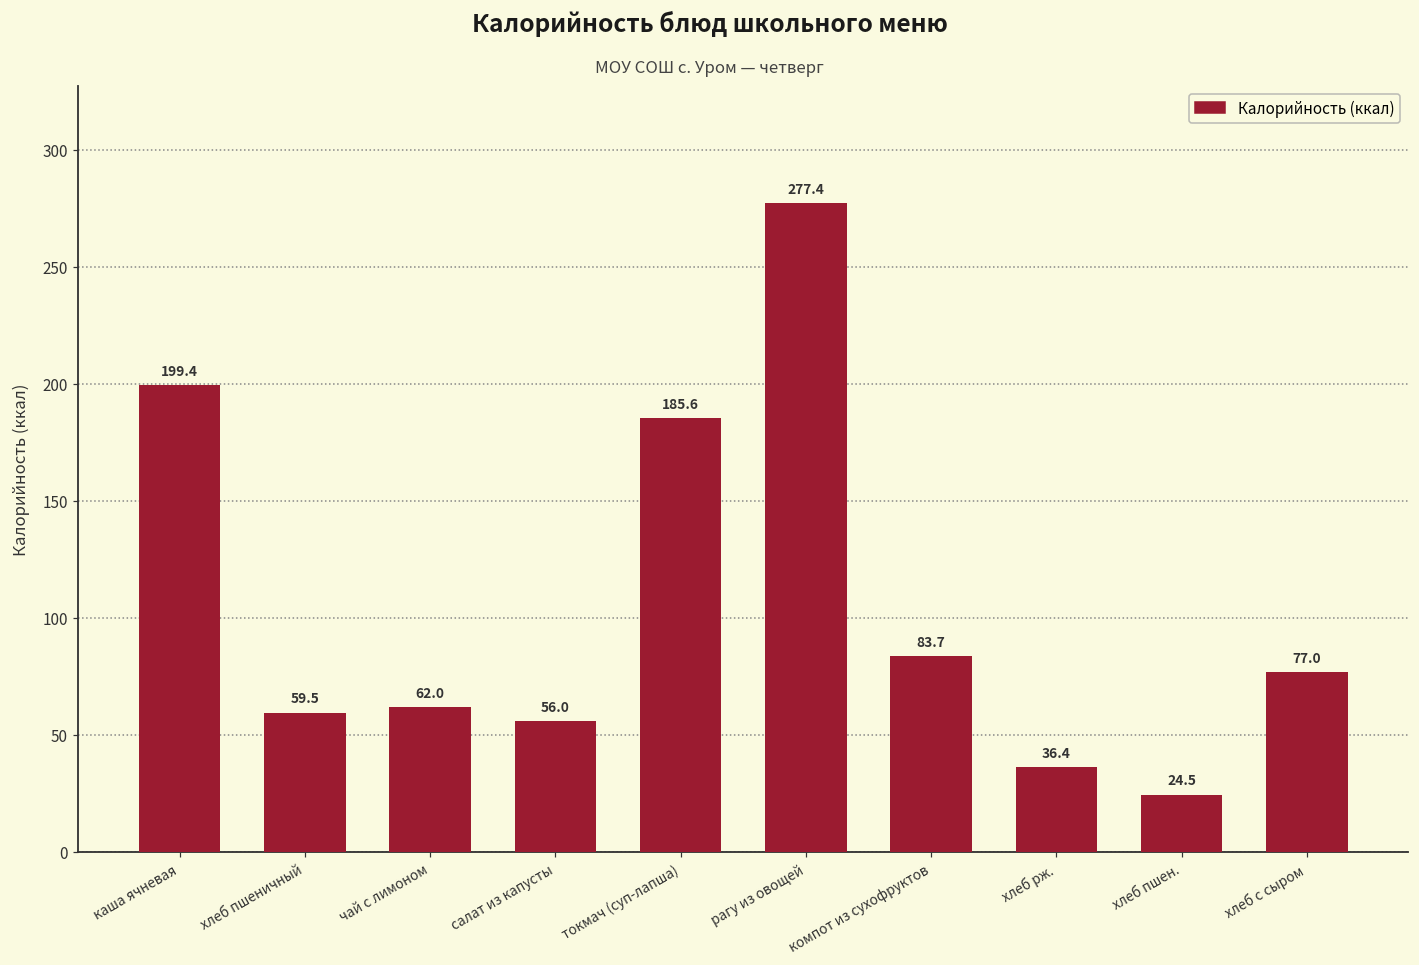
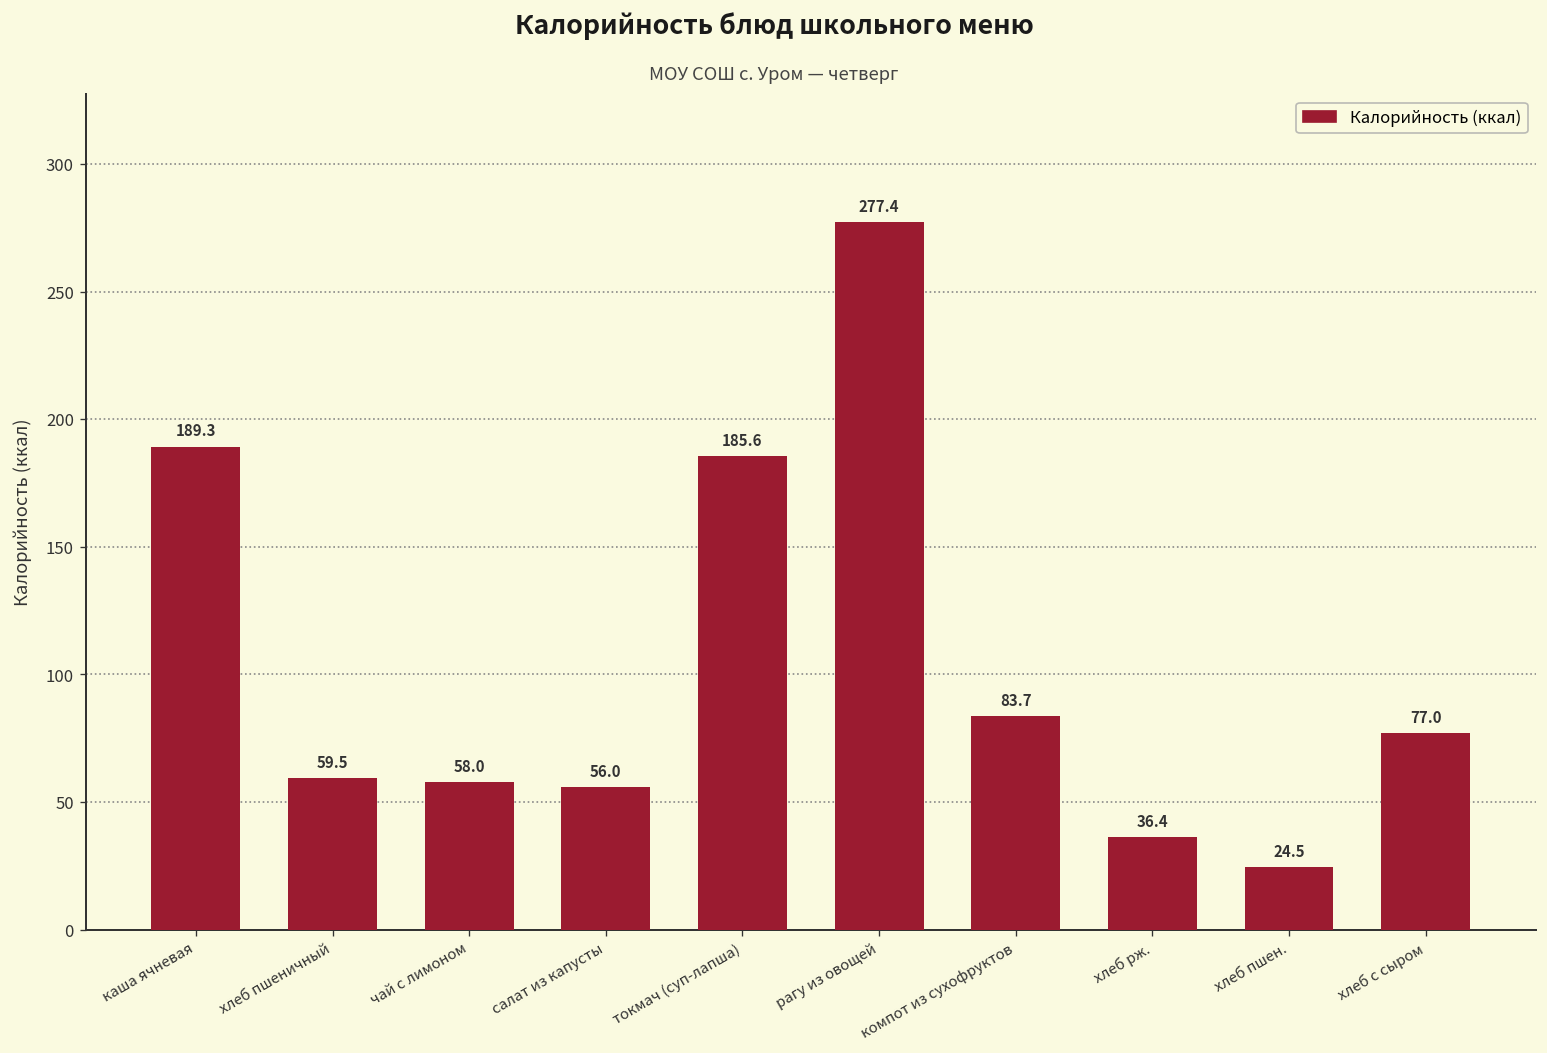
каша ячневая: 199.4 -> 189.3
чай с лимоном: 62.0 -> 58.0
